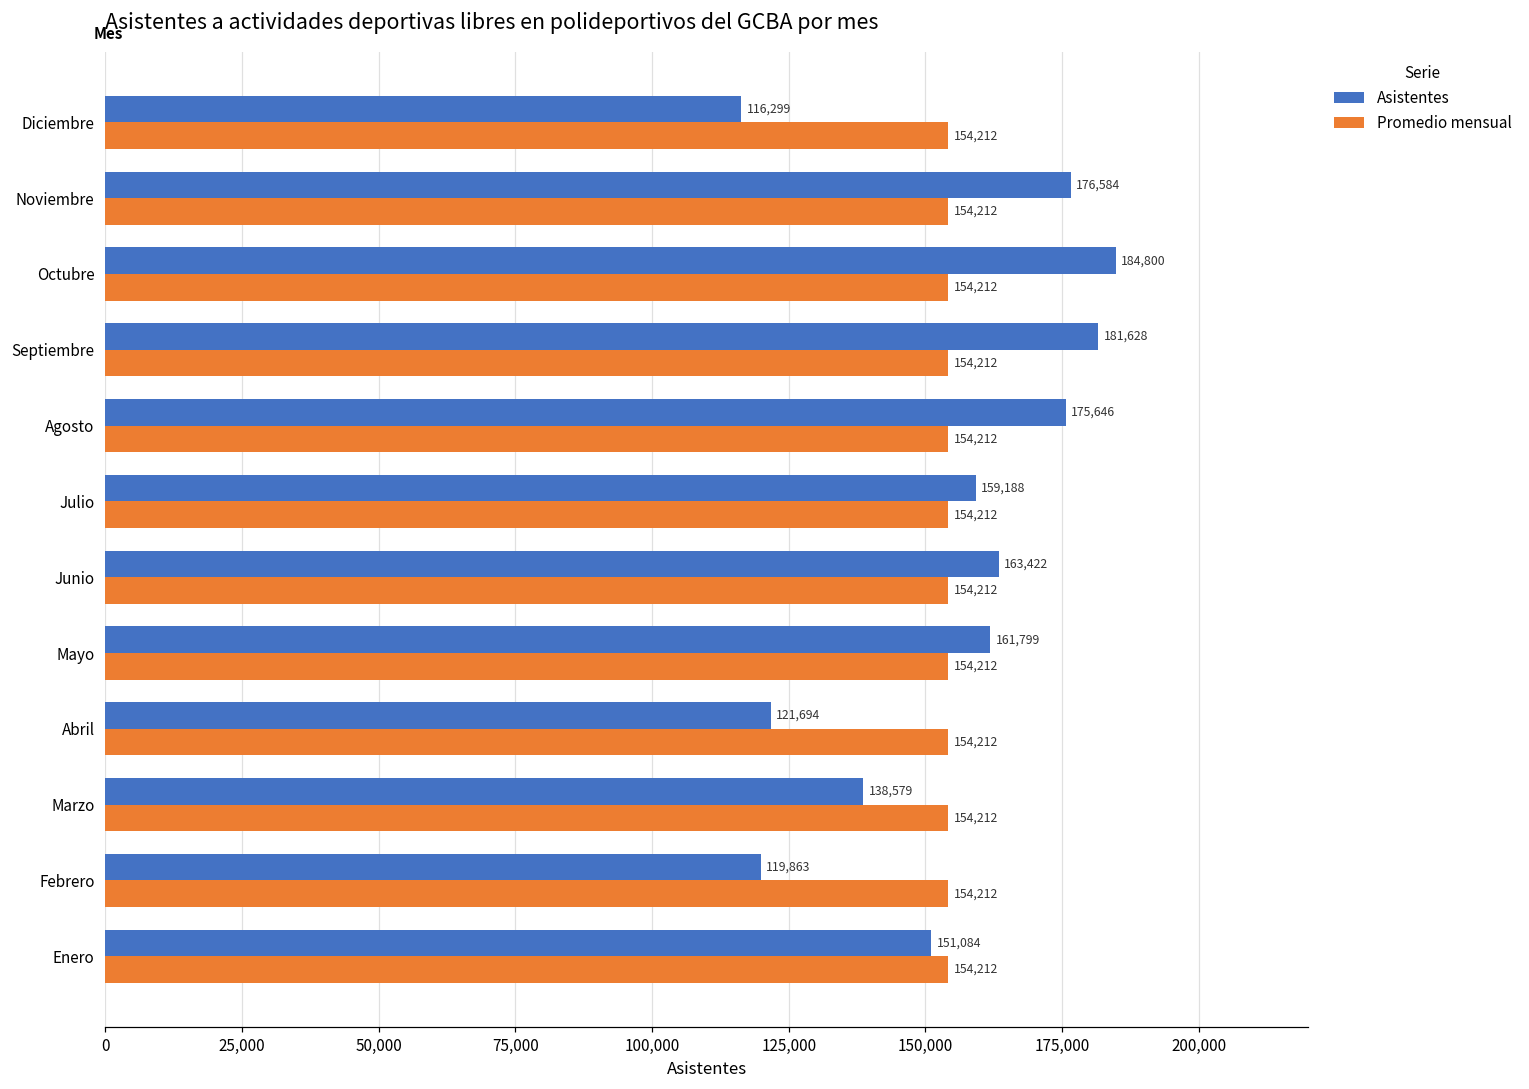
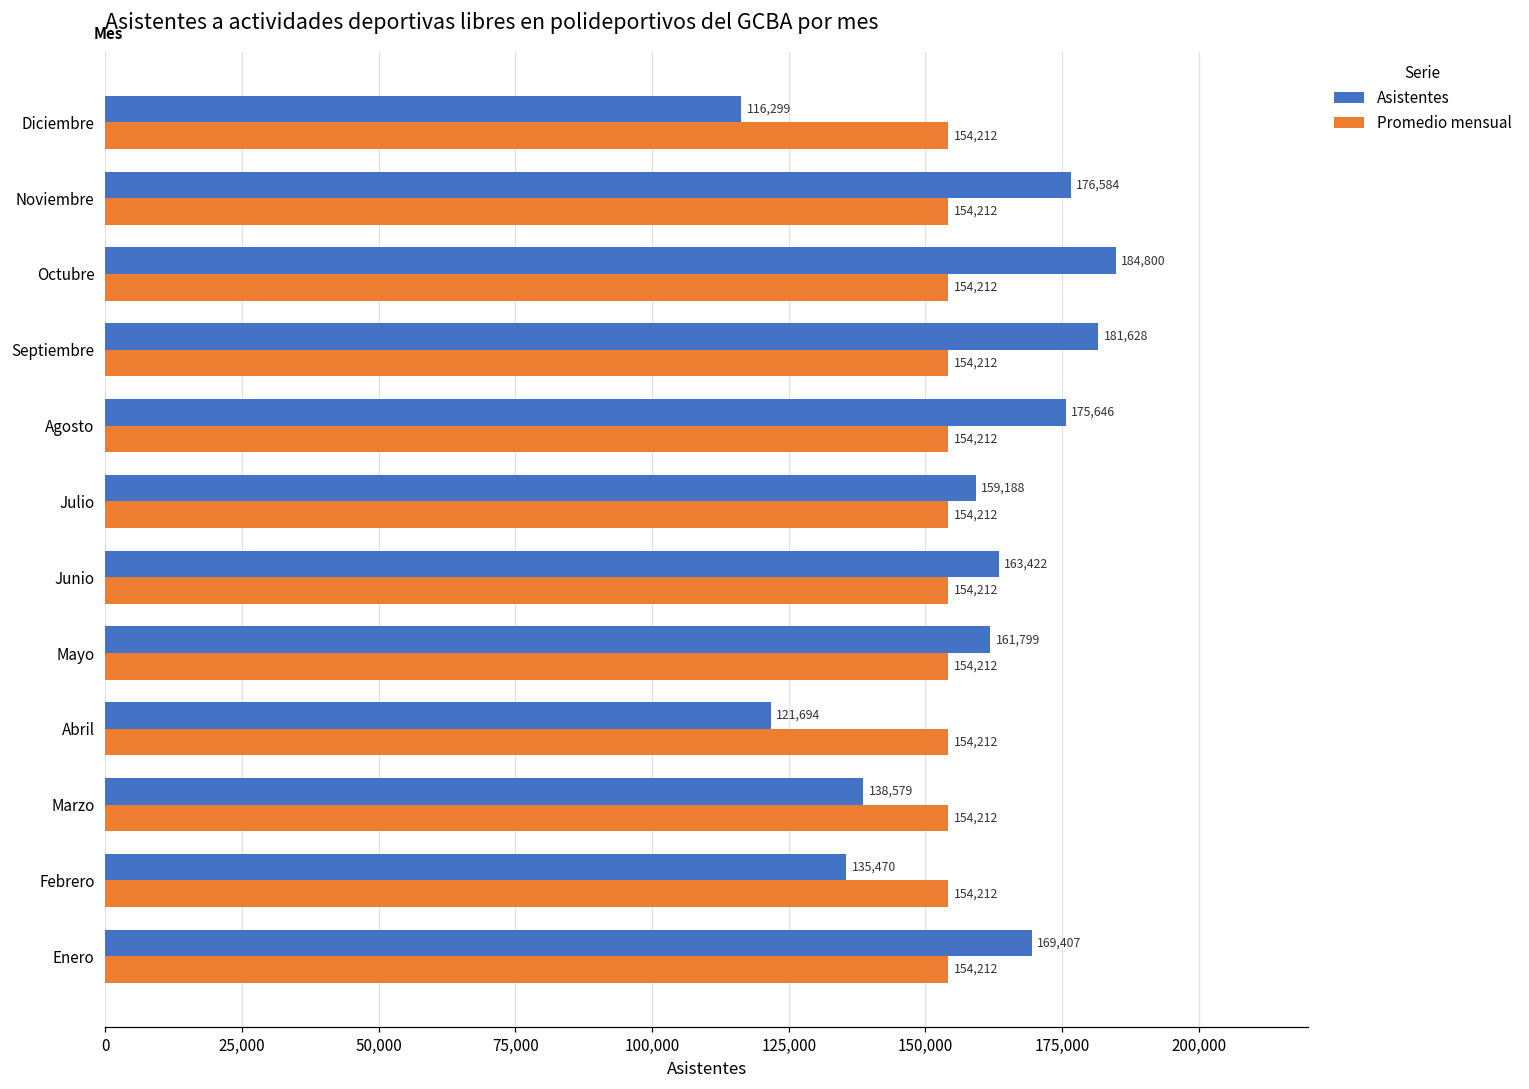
Asistentes, Febrero: 119,863 -> 135,470
Asistentes, Enero: 151,084 -> 169,407
